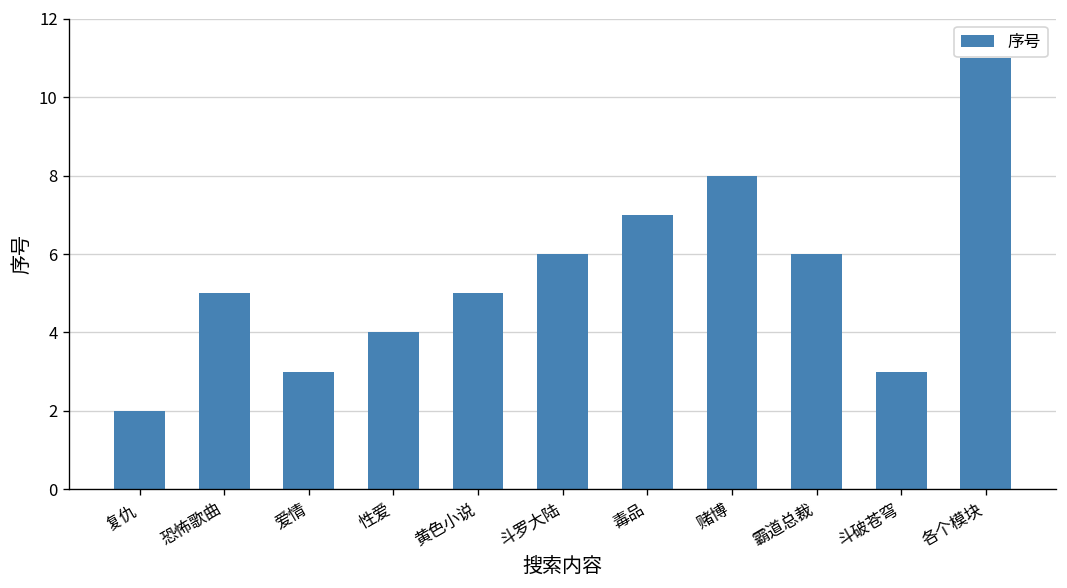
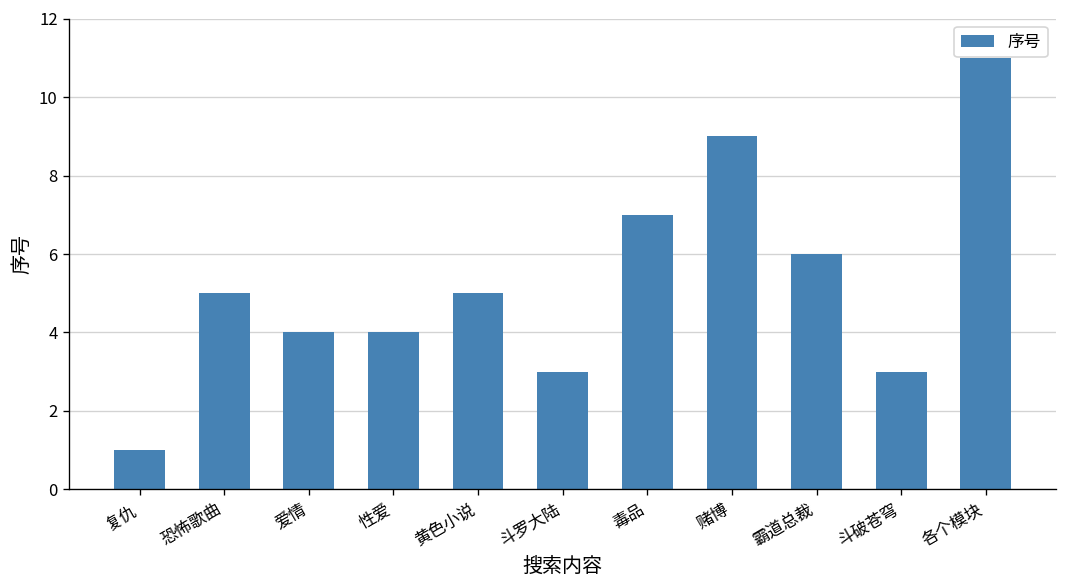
复仇: 2 -> 1
爱情: 3 -> 4
斗罗大陆: 6 -> 3
赌博: 8 -> 9
